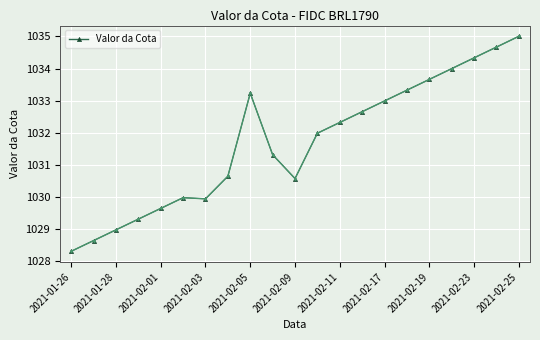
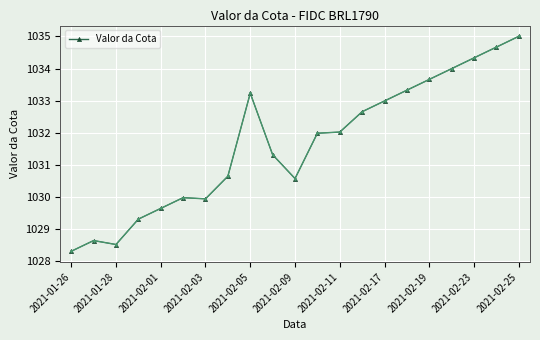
2021-01-28: 1029.0 -> 1028.5
2021-02-11: 1032.3 -> 1032.0
